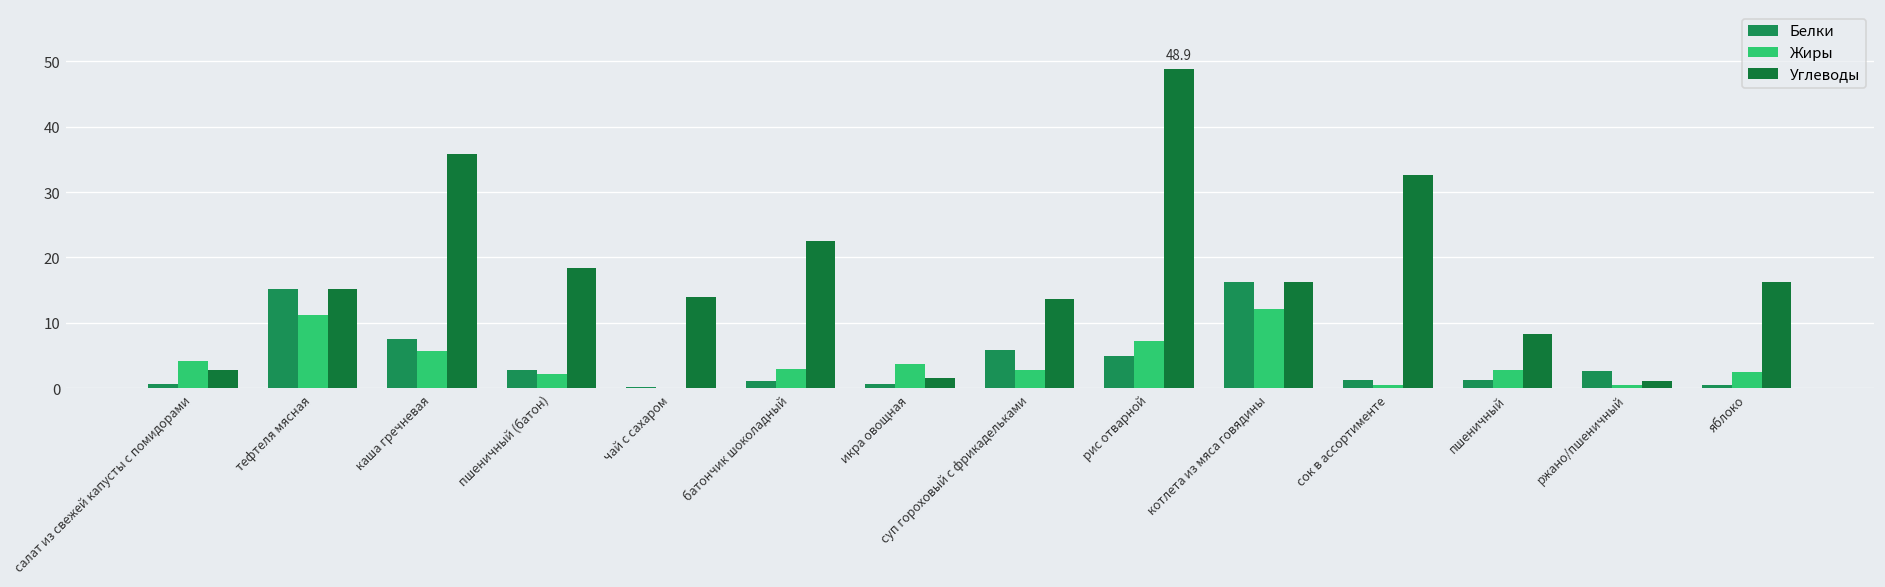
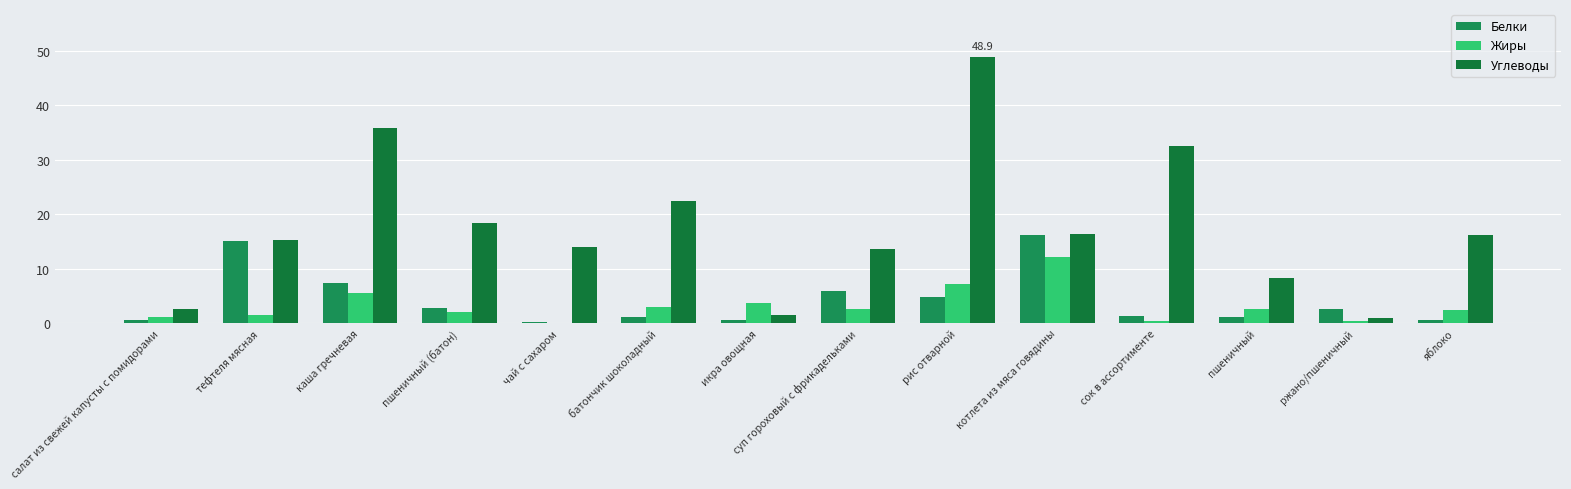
Жиры, салат из свежей капусты с помидорами: 4 -> 1
Жиры, тефтеля мясная: 11 -> 1
